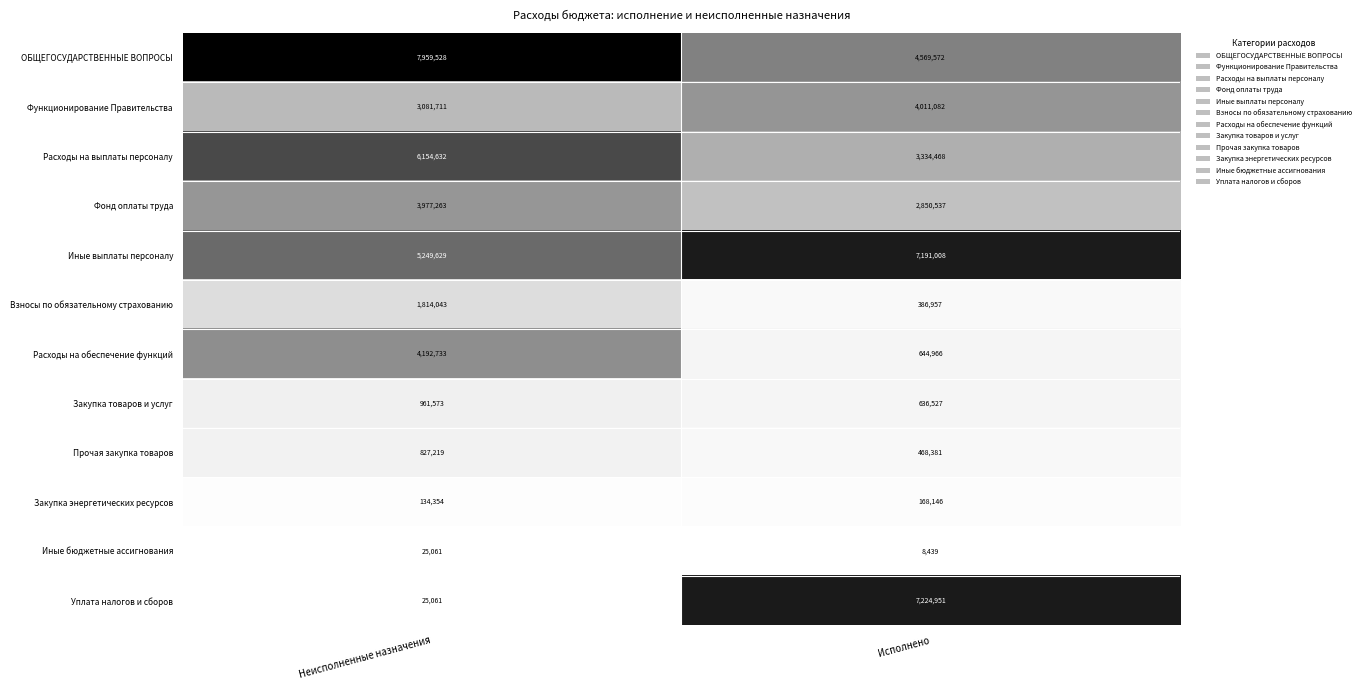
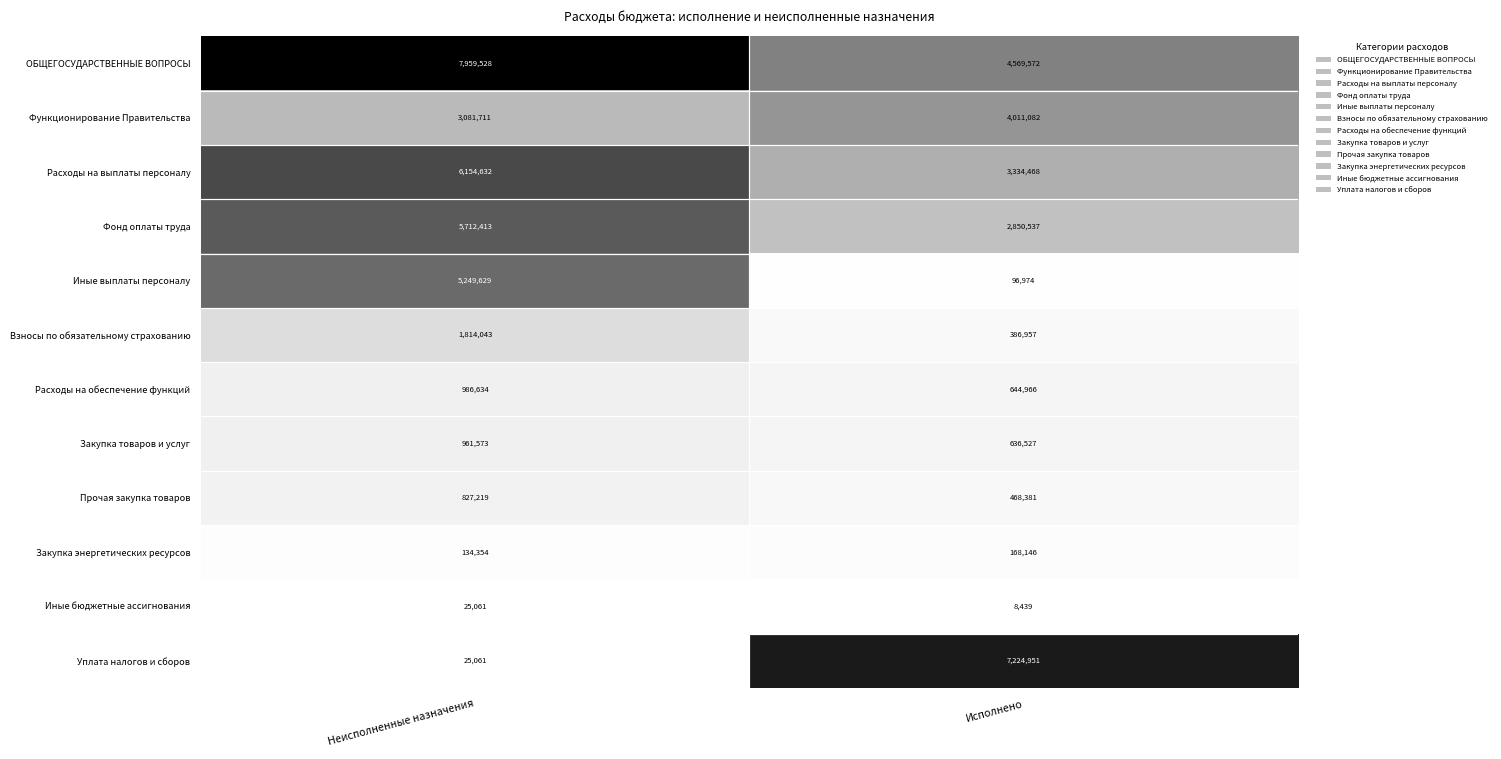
Фонд оплаты труда, Неисполненные назначения: 3,977,263 -> 5,712,413
Иные выплаты персоналу, Исполнено: 7,191,008 -> 96,974
Расходы на обеспечение функций, Неисполненные назначения: 4,192,733 -> 986,634
